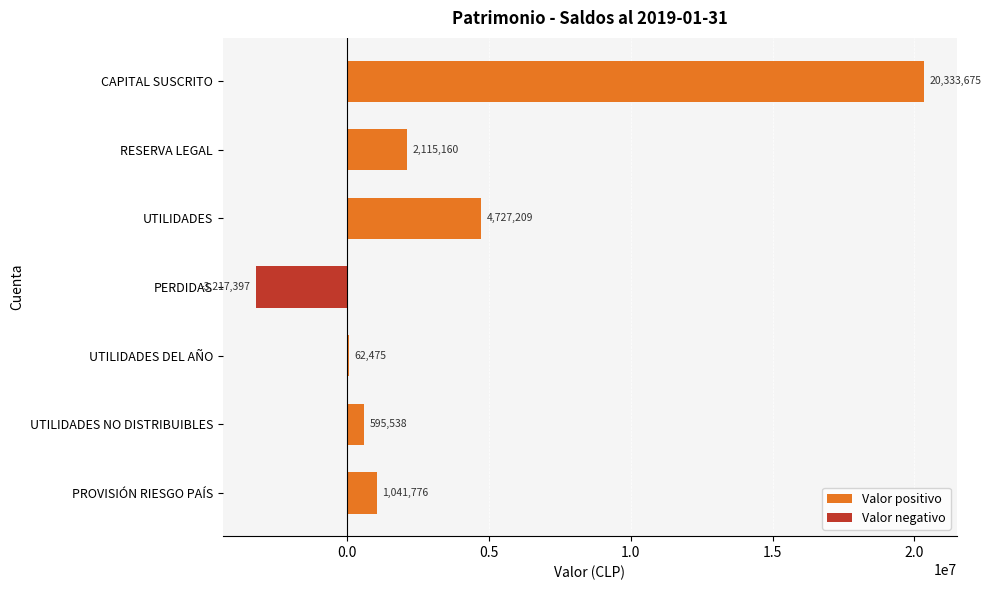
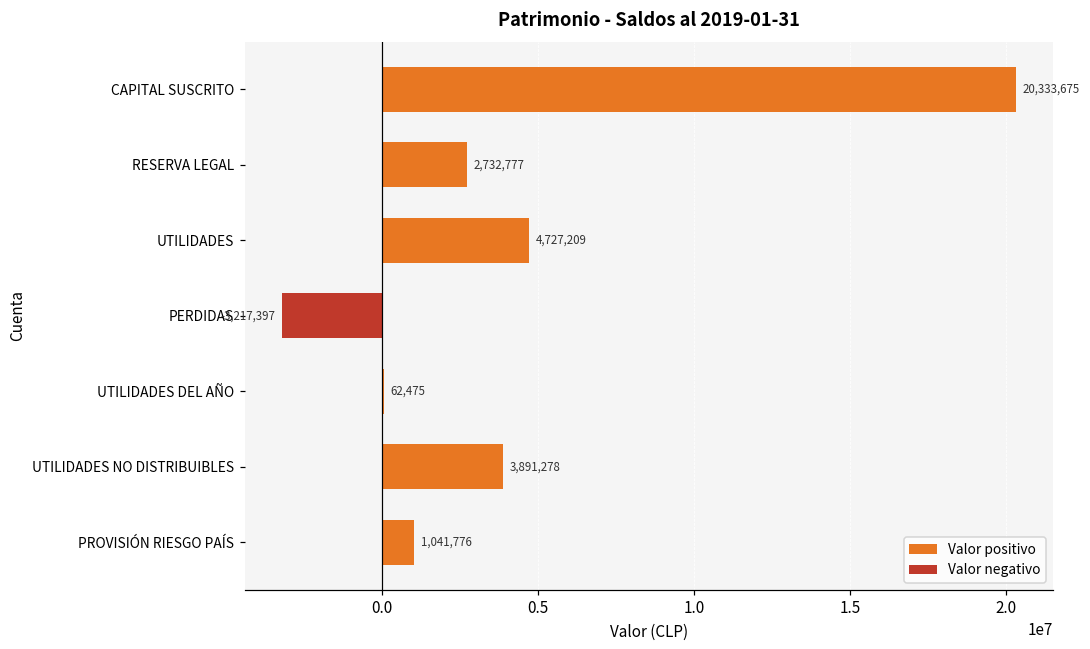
RESERVA LEGAL: 2,115,160 -> 2,732,777
UTILIDADES NO DISTRIBUIBLES: 595,538 -> 3,891,278
